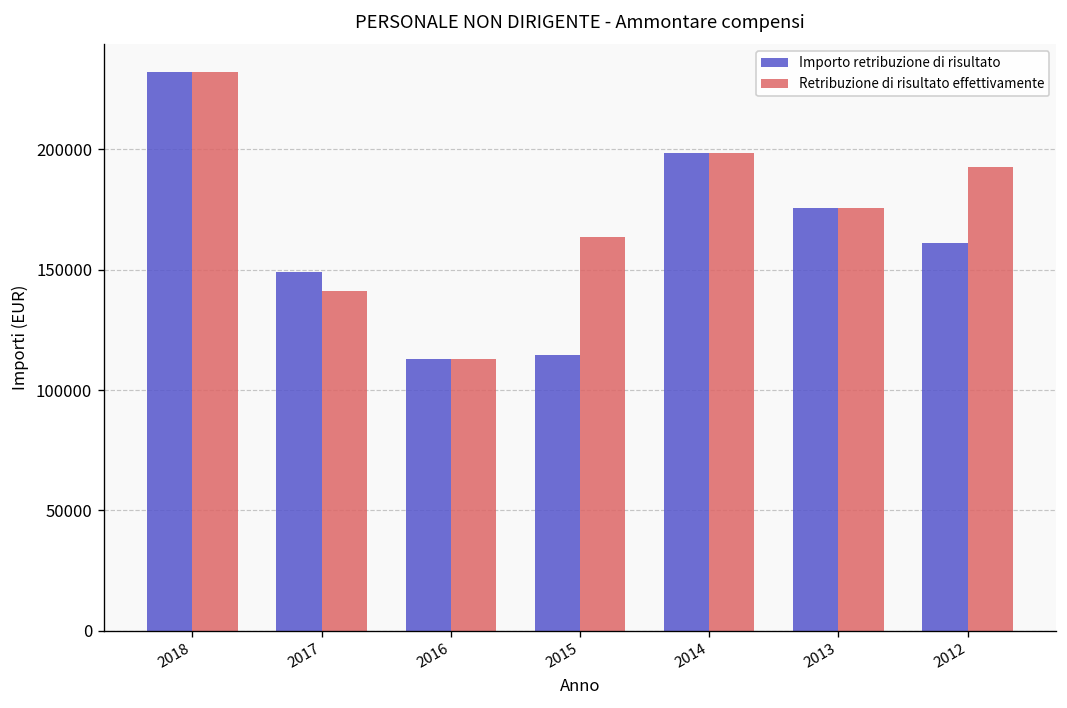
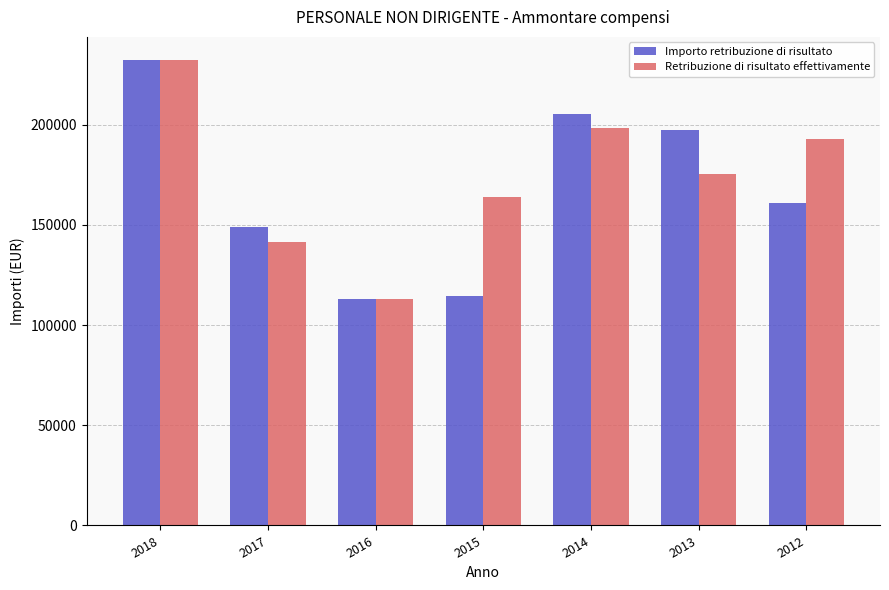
Importo retribuzione di risultato, 2014: 199000 -> 205000
Importo retribuzione di risultato, 2013: 176000 -> 197000
